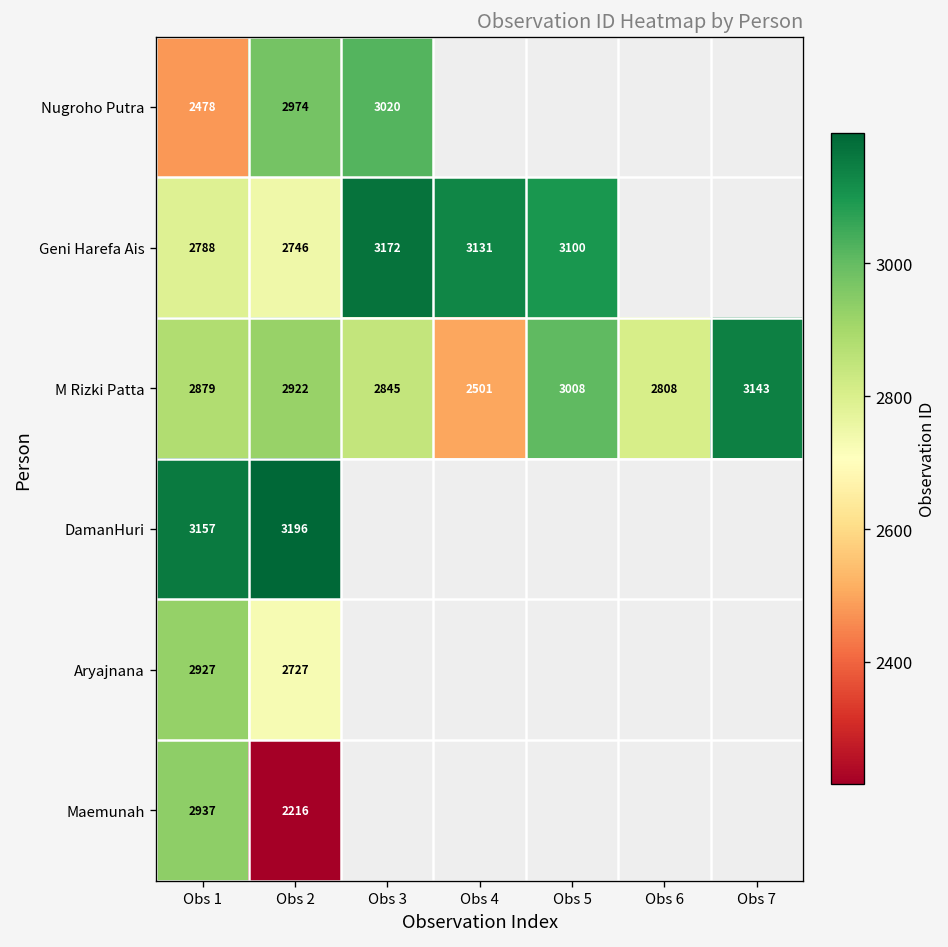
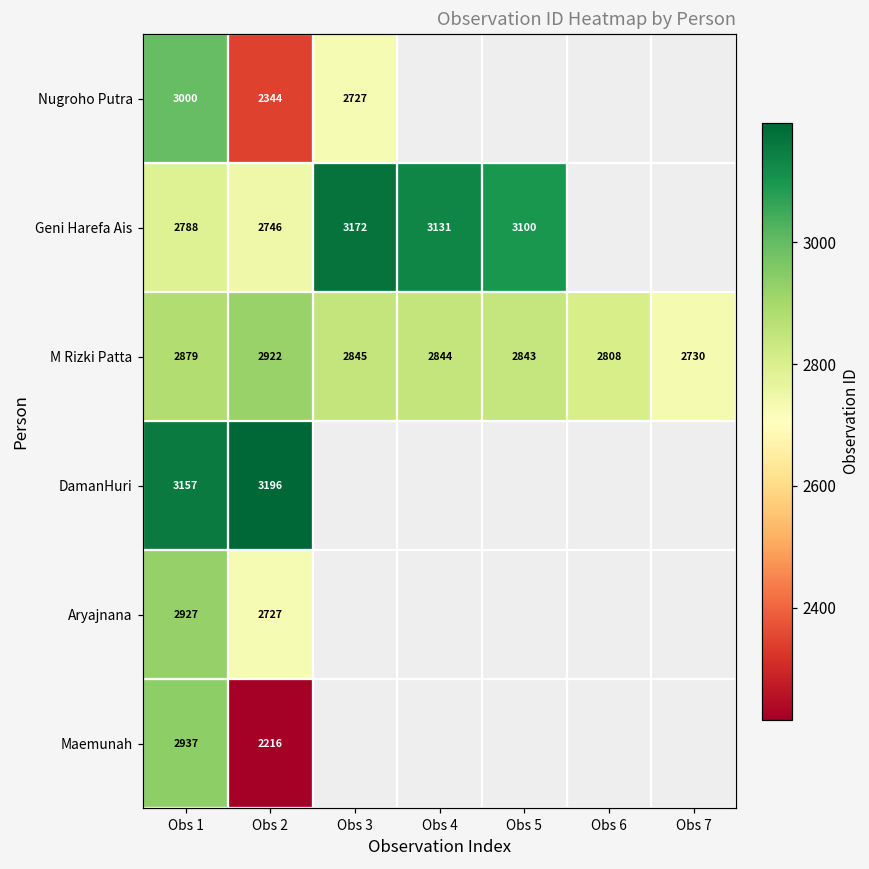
Nugroho Putra, Obs 1: 2478 -> 3000
Nugroho Putra, Obs 2: 2974 -> 2344
Nugroho Putra, Obs 3: 3020 -> 2727
M Rizki Patta, Obs 4: 2501 -> 2844
M Rizki Patta, Obs 5: 3008 -> 2843
M Rizki Patta, Obs 7: 3143 -> 2730
